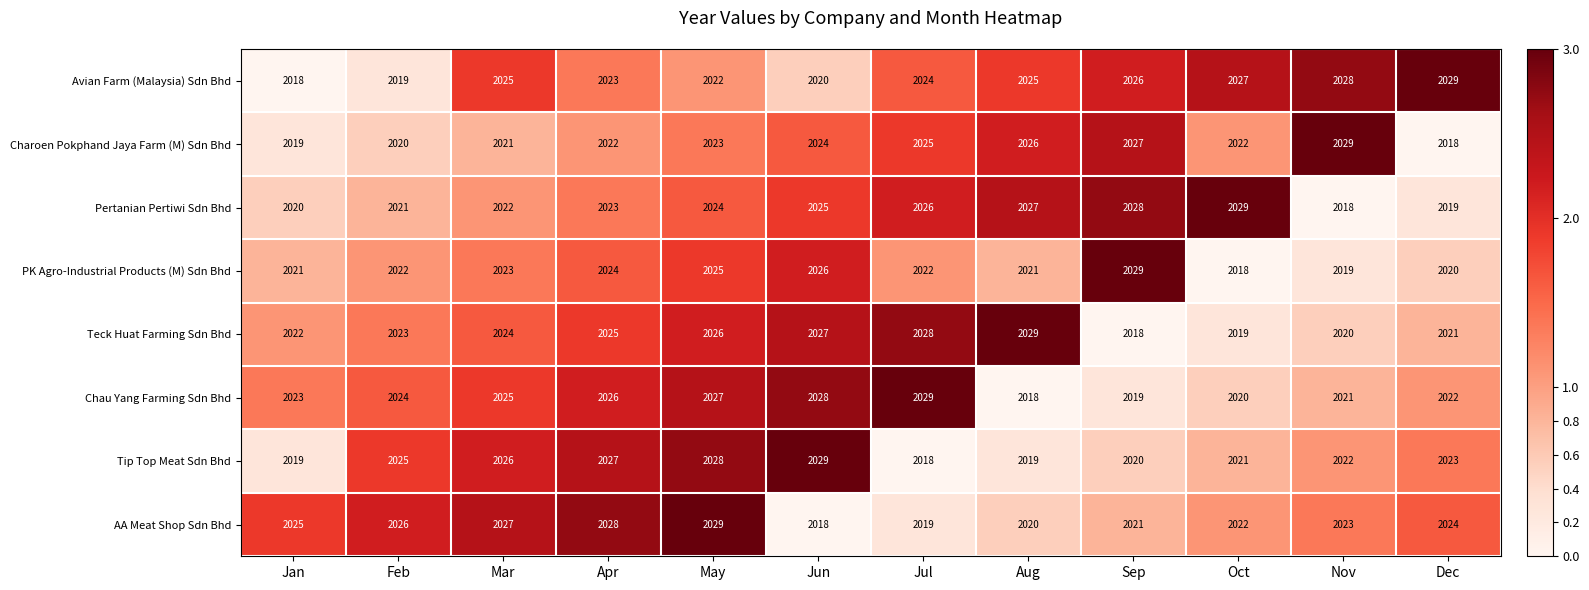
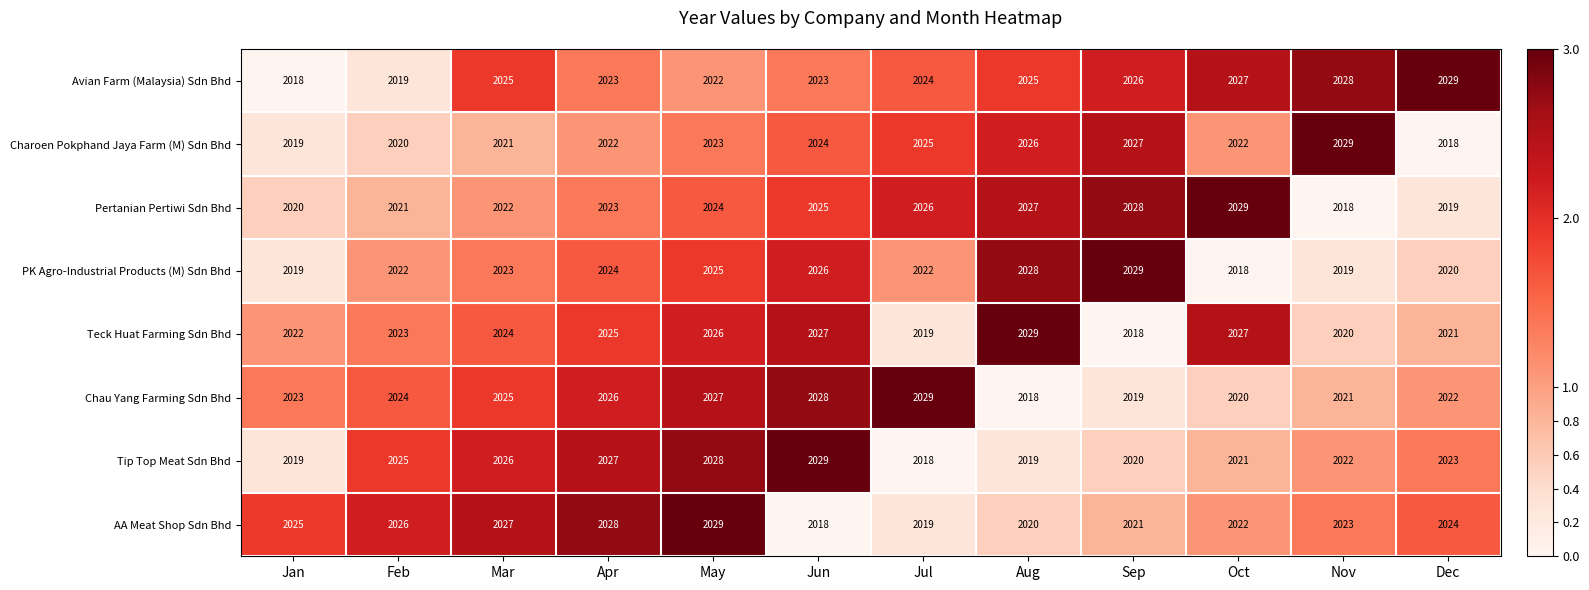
Avian Farm (Malaysia) Sdn Bhd, Jun: 2020 -> 2023
PK Agro-Industrial Products (M) Sdn Bhd, Jan: 2021 -> 2019
PK Agro-Industrial Products (M) Sdn Bhd, Aug: 2021 -> 2028
Teck Huat Farming Sdn Bhd, Jul: 2028 -> 2019
Teck Huat Farming Sdn Bhd, Oct: 2019 -> 2027
